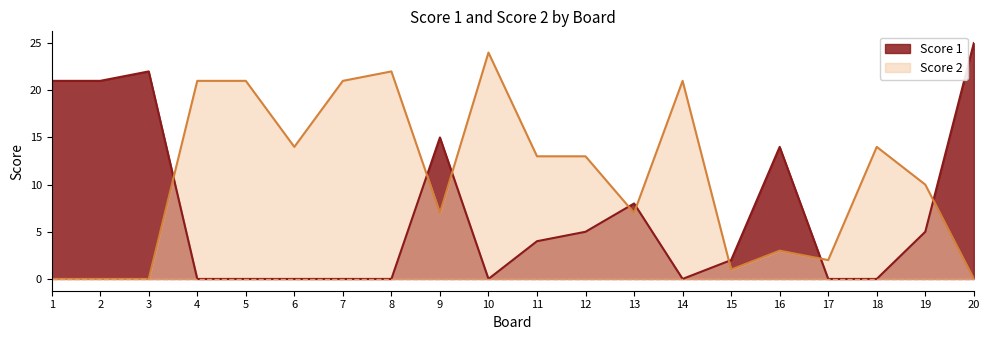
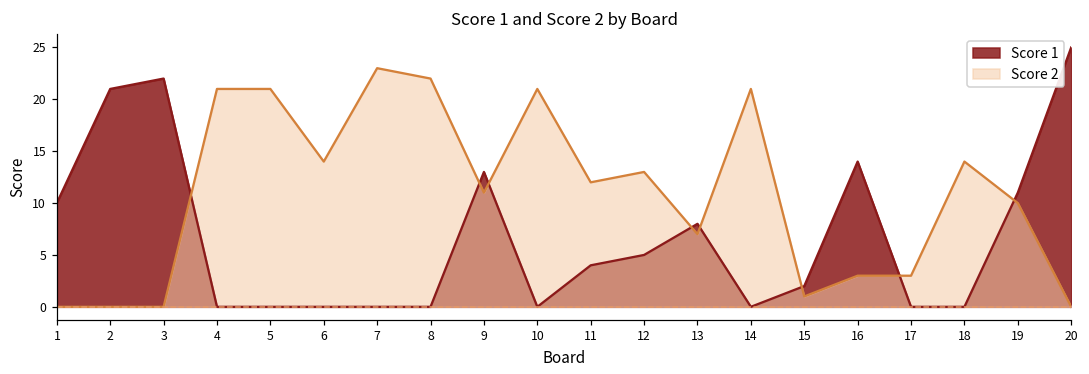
Score 1, 1: 21 -> 10
Score 2, 7: 21 -> 23
Score 1, 9: 15 -> 13
Score 2, 9: 7 -> 11
Score 2, 10: 24 -> 21
Score 2, 11: 13 -> 12
Score 2, 17: 2 -> 3
Score 1, 19: 5 -> 11
